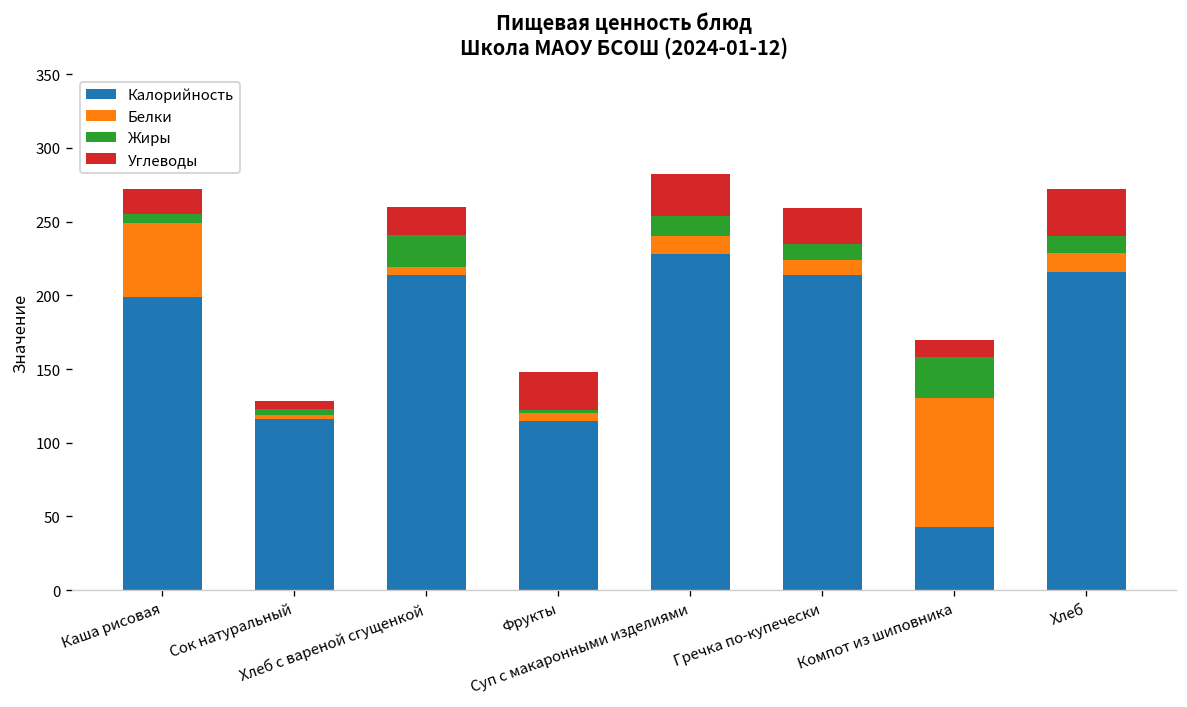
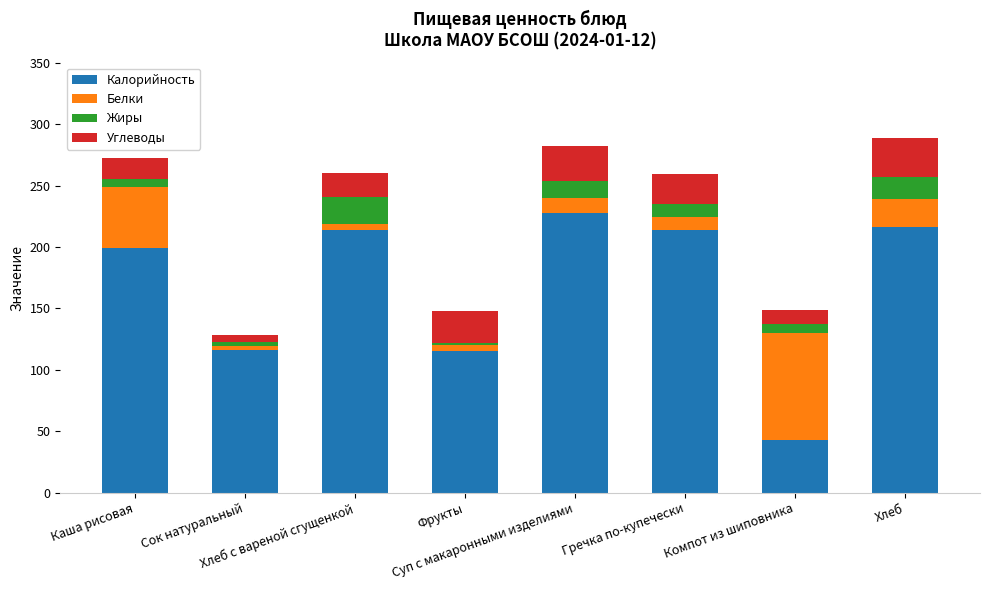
Жиры, Компот из шиповника: 28 -> 7
Белки, Хлеб: 13 -> 23
Жиры, Хлеб: 11 -> 18
